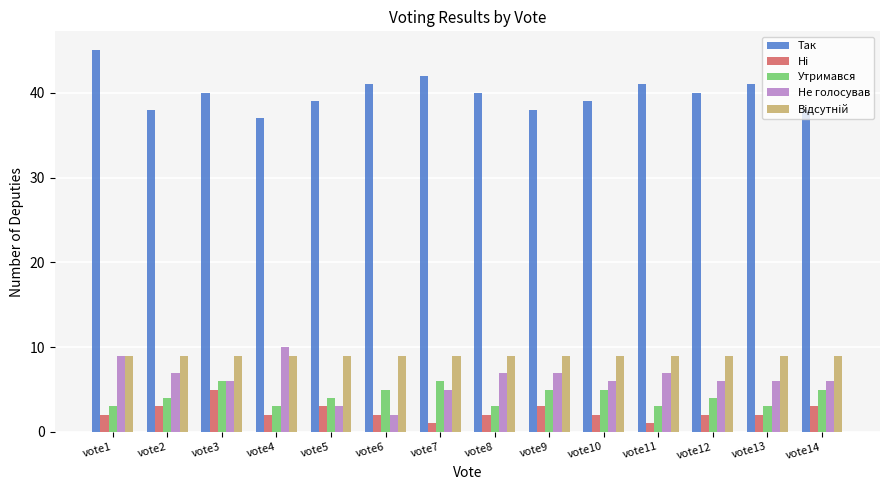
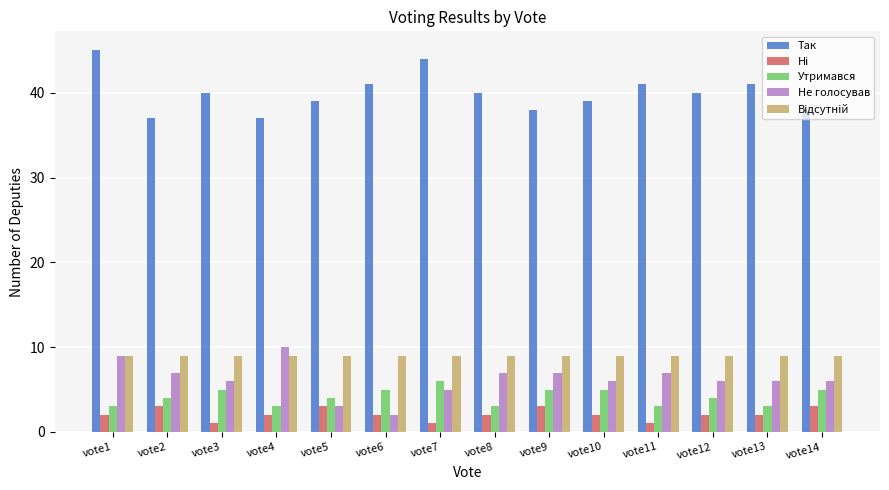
Так, vote2: 38 -> 37
Ні, vote3: 5 -> 1
Утримався, vote3: 6 -> 5
Так, vote7: 42 -> 44
